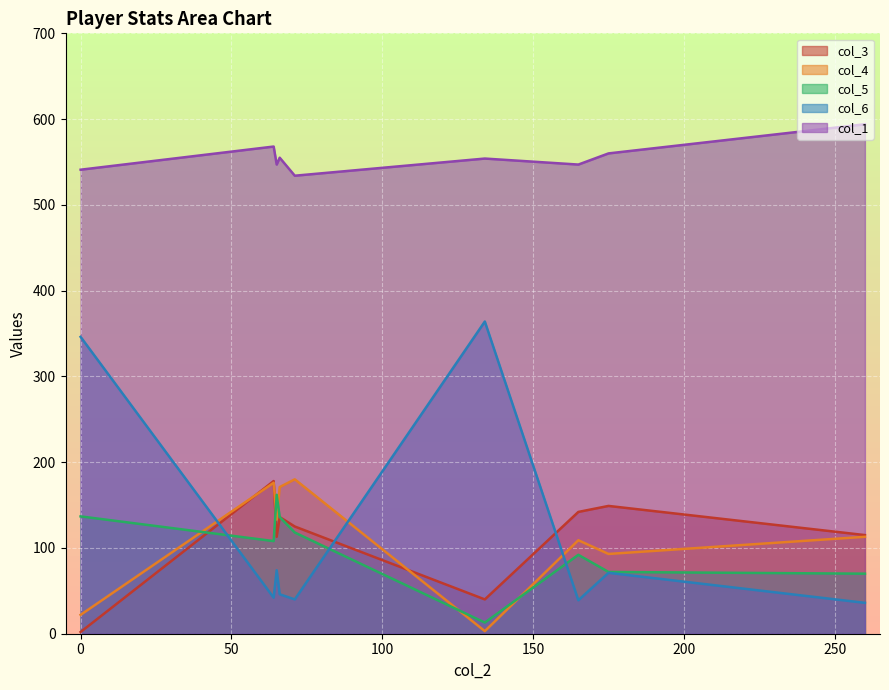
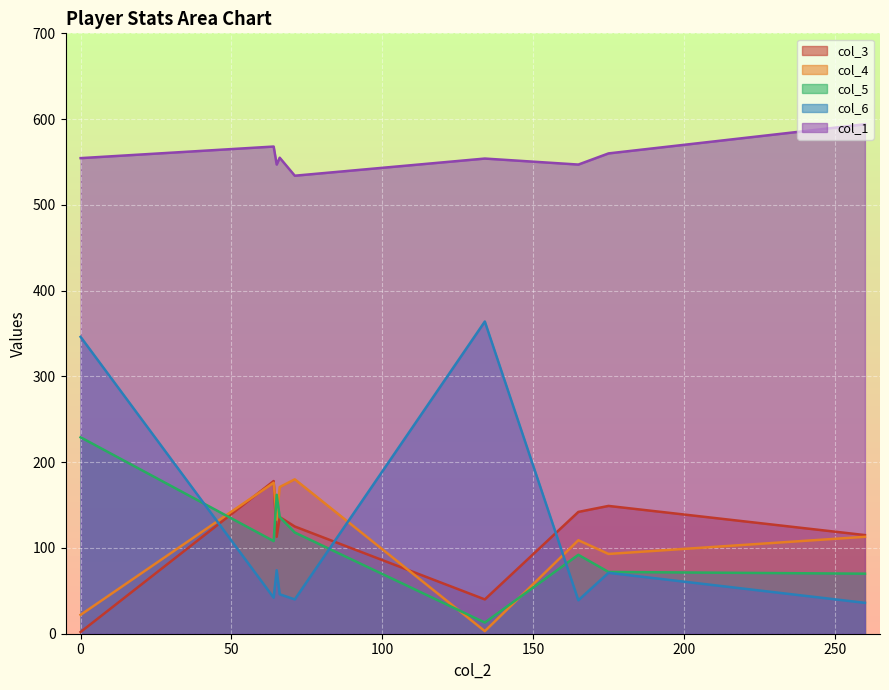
col_5, 0: 140 -> 230
col_1, 0: 540 -> 550
